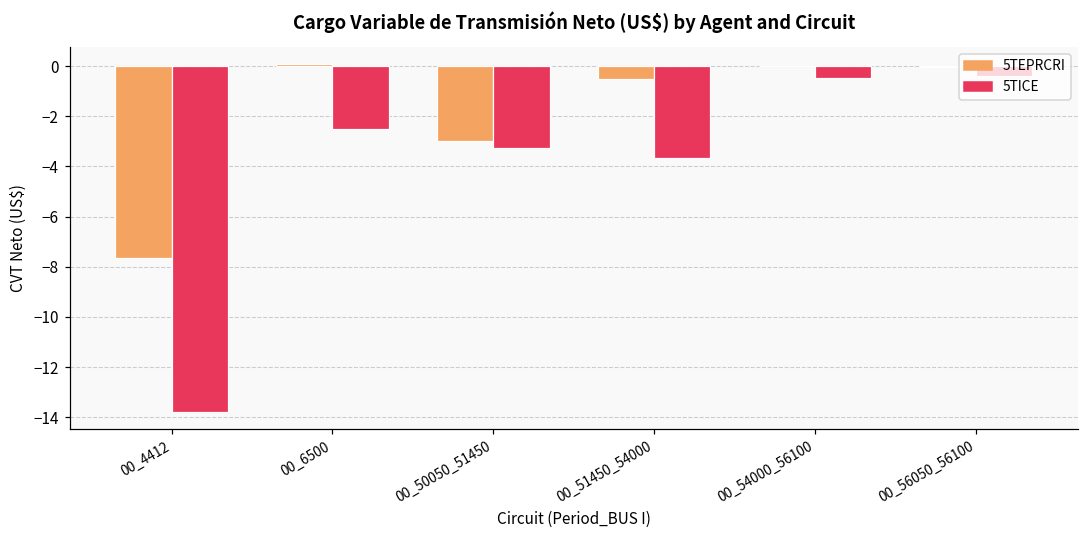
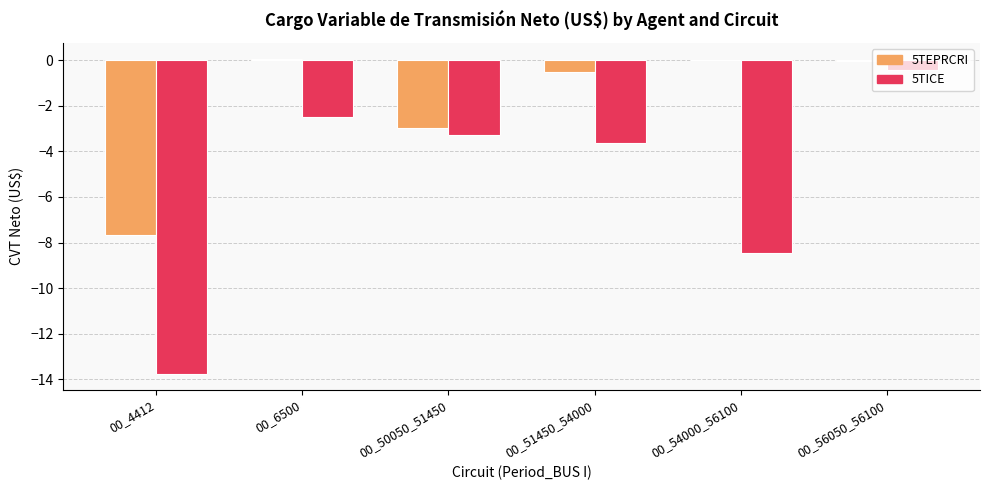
5TICE, 00_54000_56100: -0.5 -> -8.5
